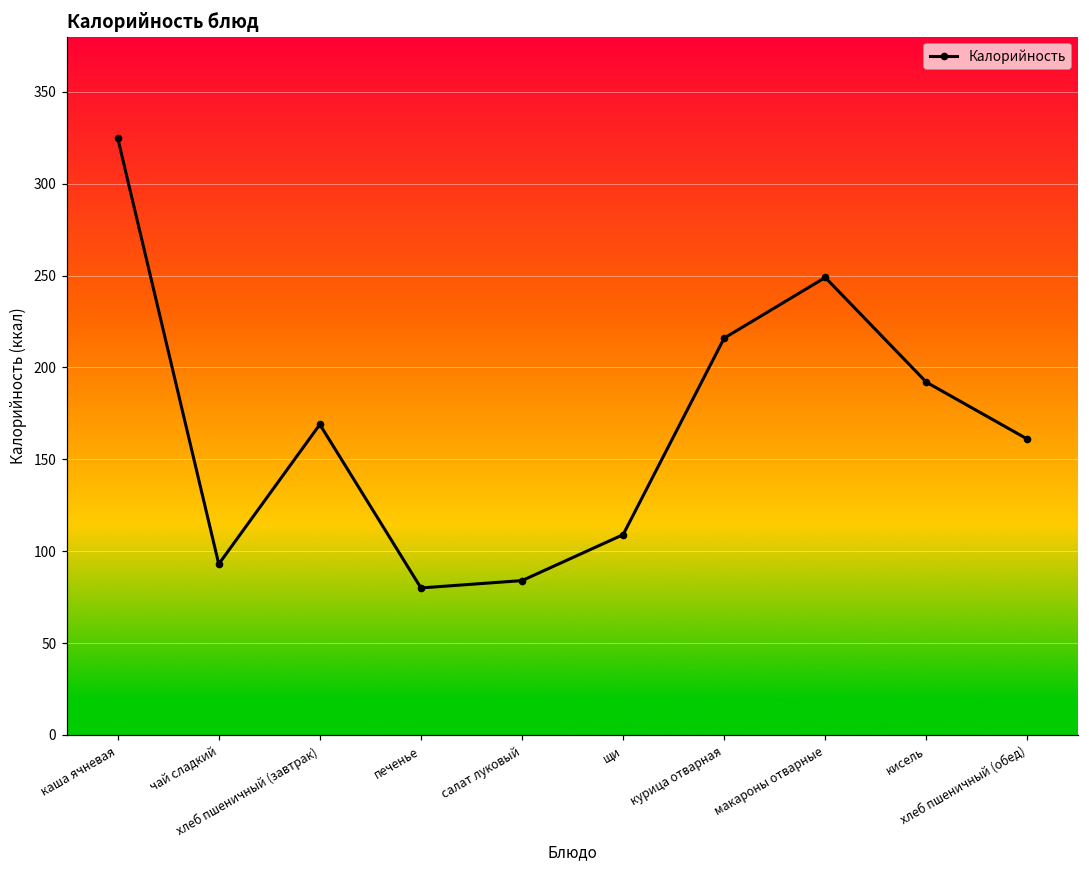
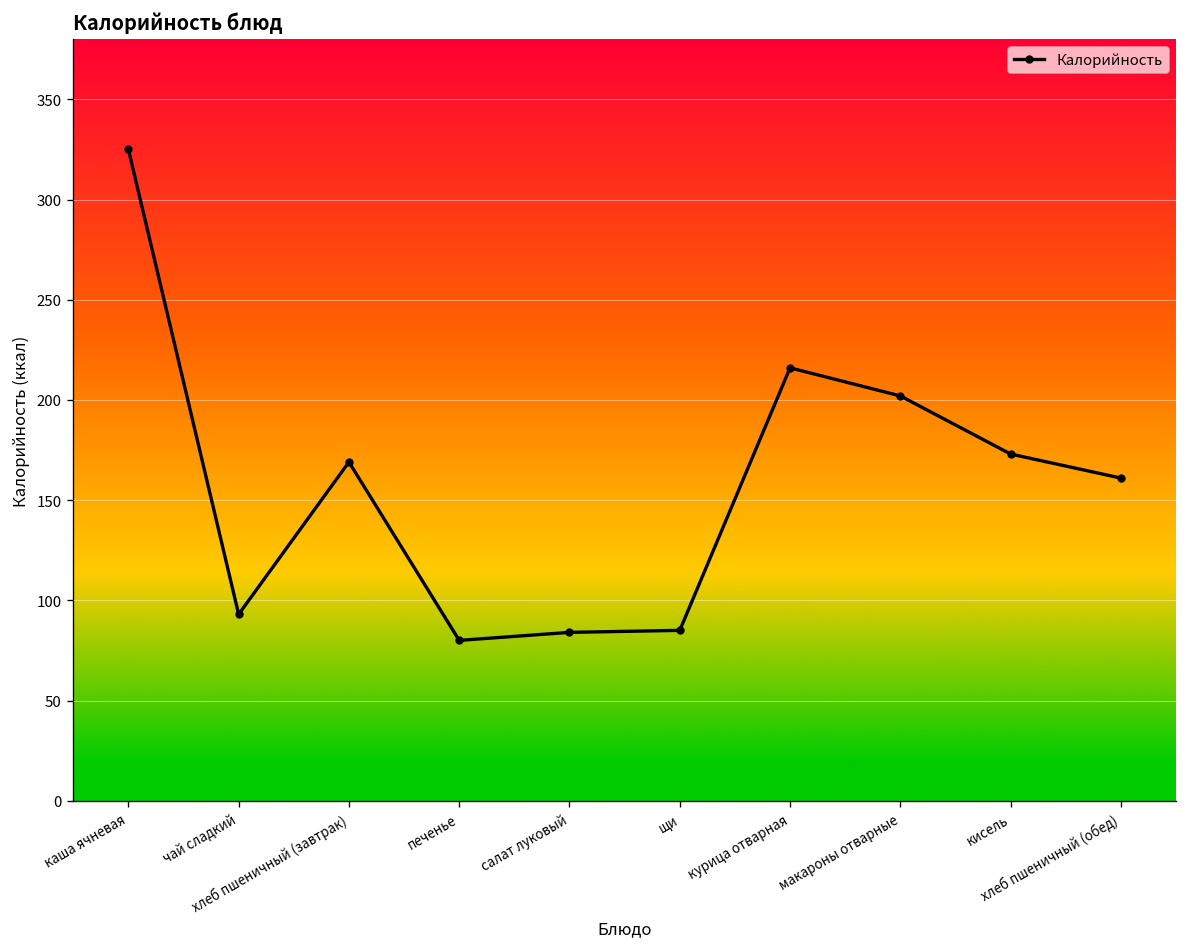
щи: 109 -> 85
макароны отварные: 249 -> 202
кисель: 192 -> 173
